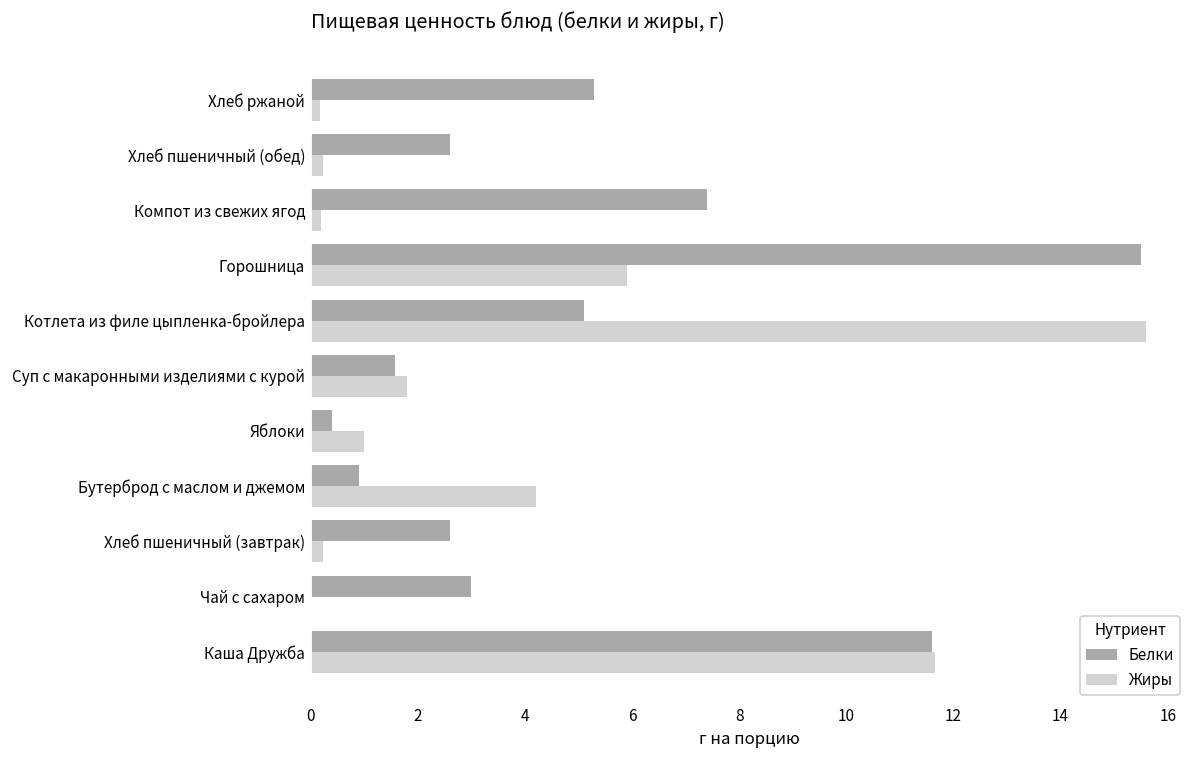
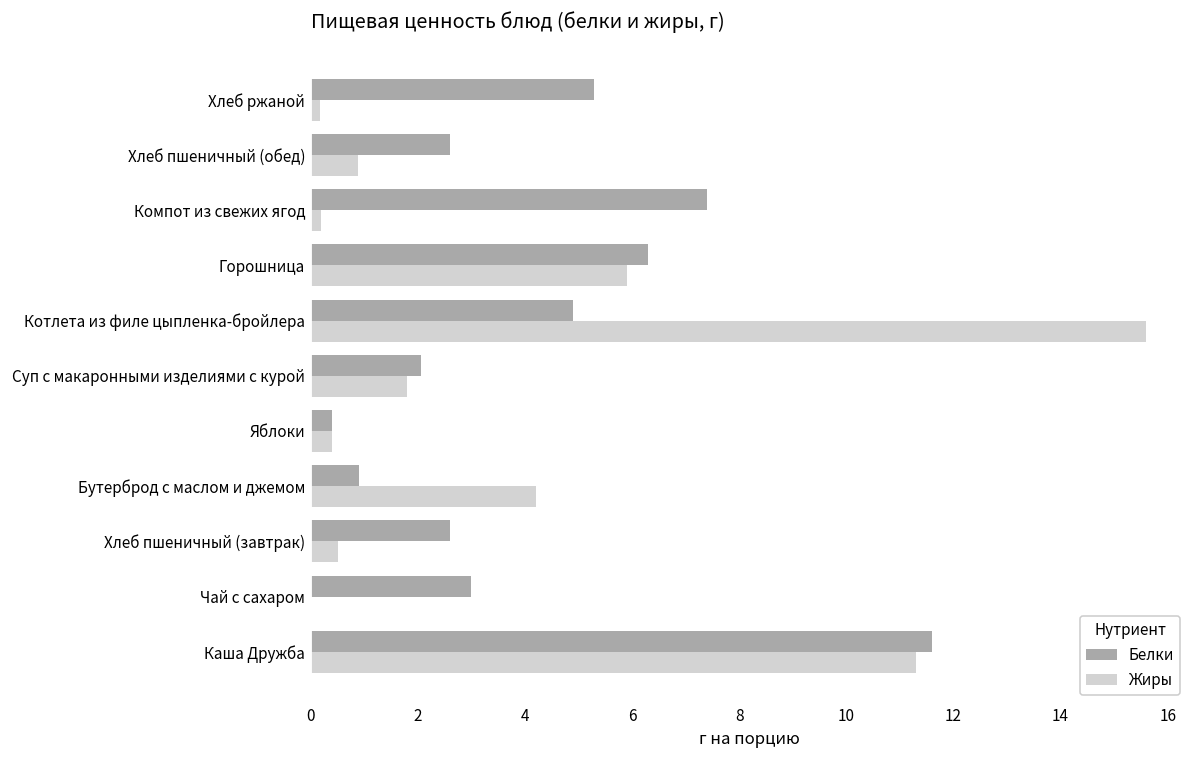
Жиры, Хлеб пшеничный (обед): 0.2 -> 0.9
Белки, Горошница: 15.5 -> 6.3
Белки, Котлета из филе цыпленка-бройлера: 5.1 -> 4.9
Белки, Суп с макаронными изделиями с курой: 1.6 -> 2.1
Жиры, Яблоки: 1.0 -> 0.4
Жиры, Хлеб пшеничный (завтрак): 0.2 -> 0.5
Жиры, Каша Дружба: 11.7 -> 11.3
